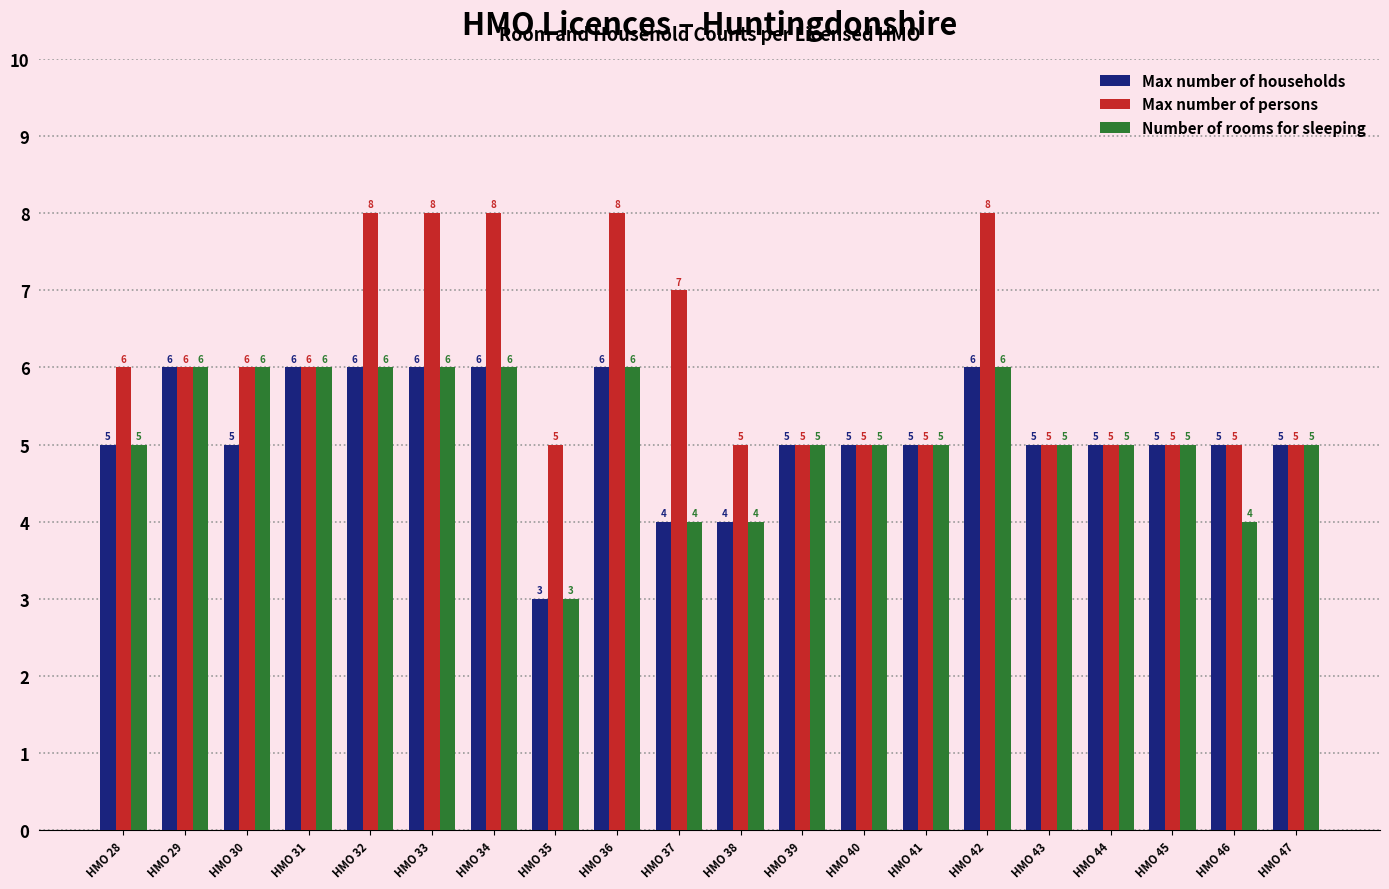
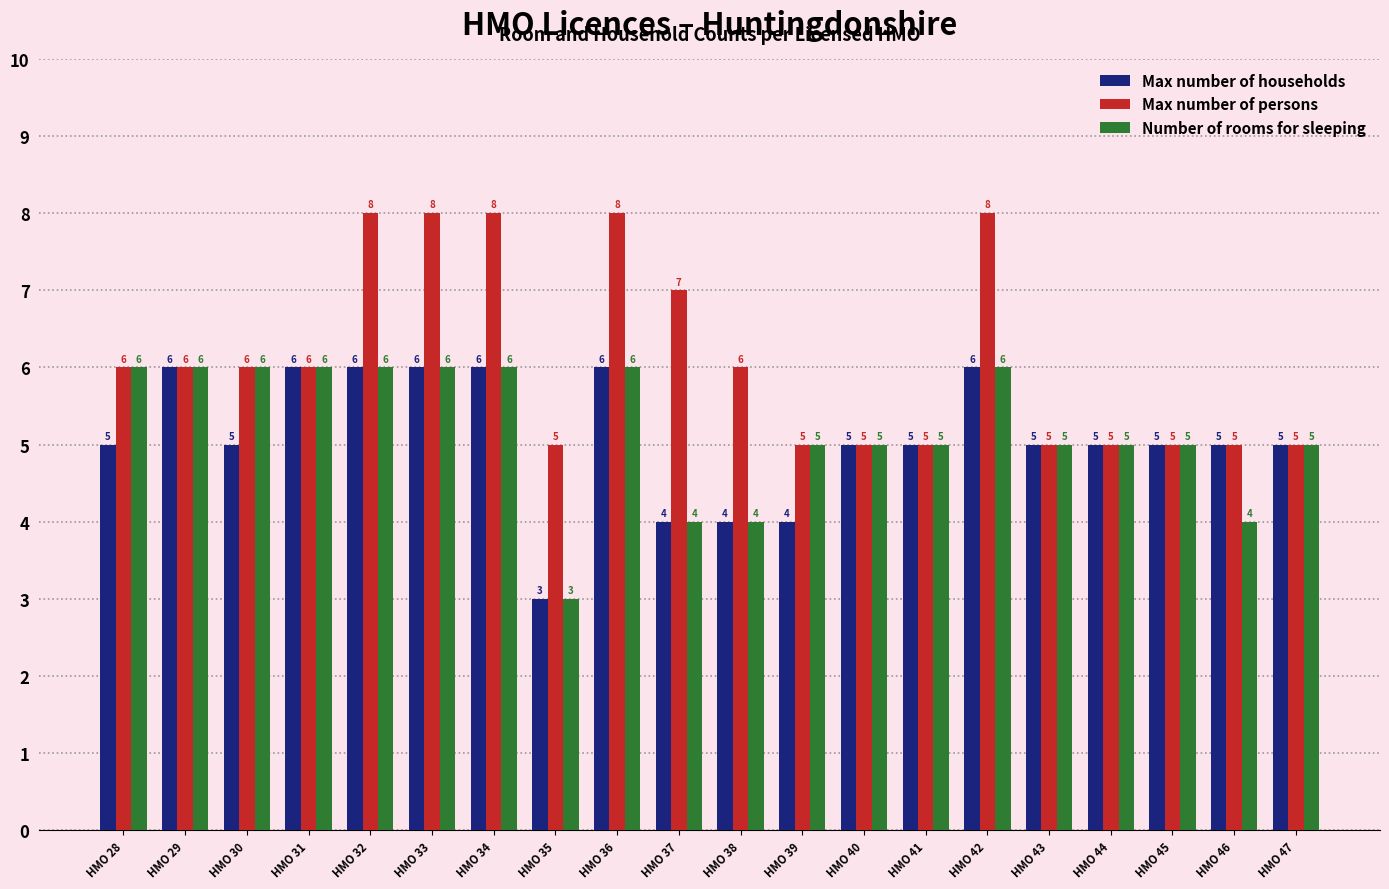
Number of rooms for sleeping, HMO 28: 5 -> 6
Max number of persons, HMO 38: 5 -> 6
Max number of households, HMO 39: 5 -> 4
